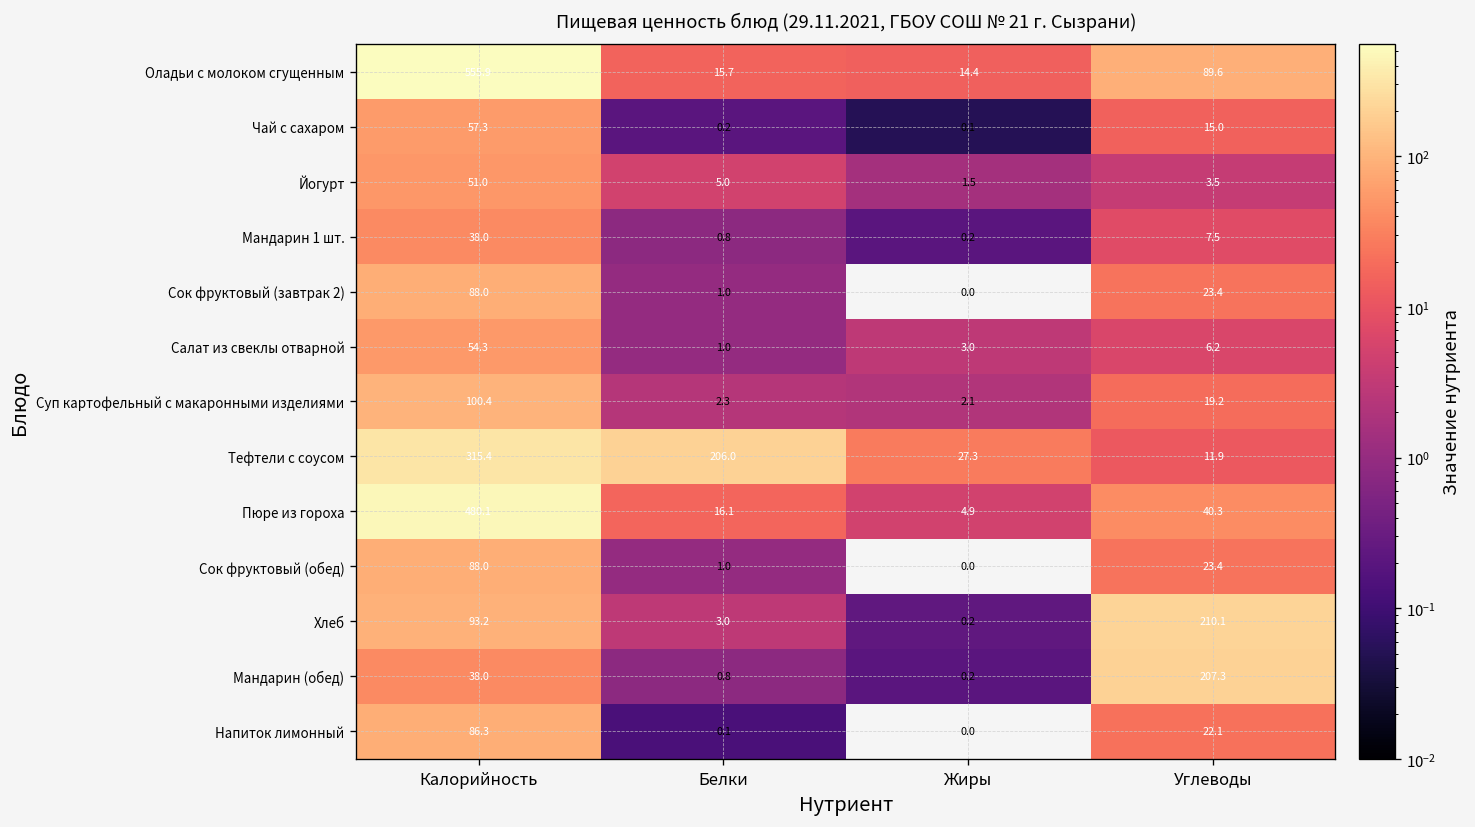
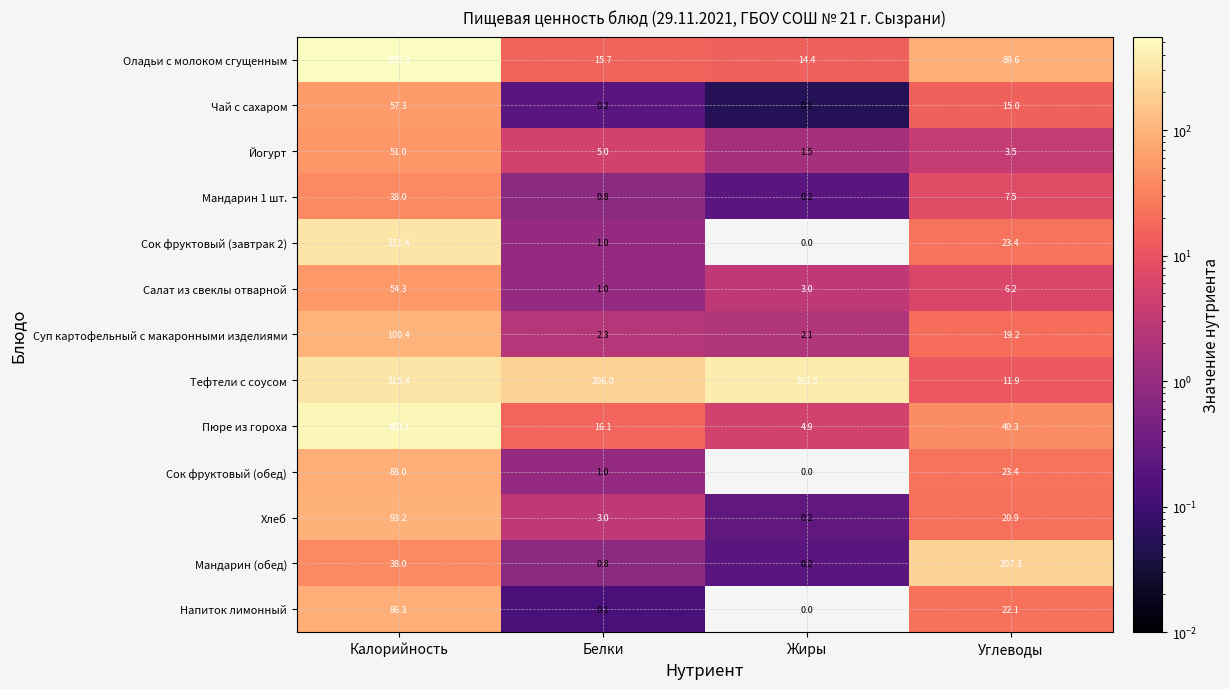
Сок фруктовый (завтрак 2), Калорийность: 88.0 -> 311.4
Тефтели с соусом, Жиры: 27.3 -> 363.5
Хлеб, Углеводы: 210.1 -> 20.9
